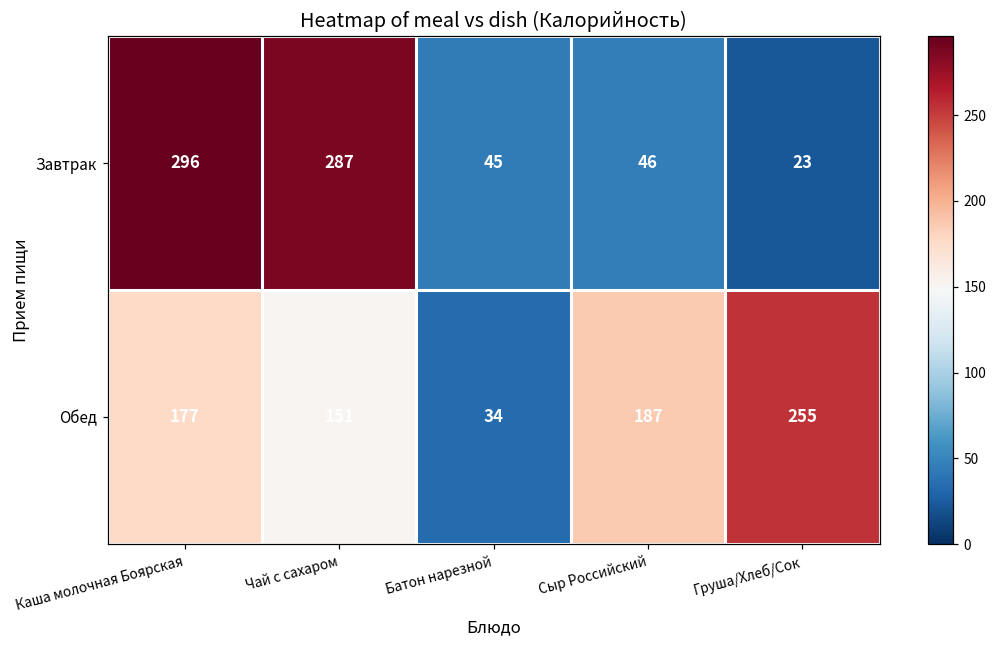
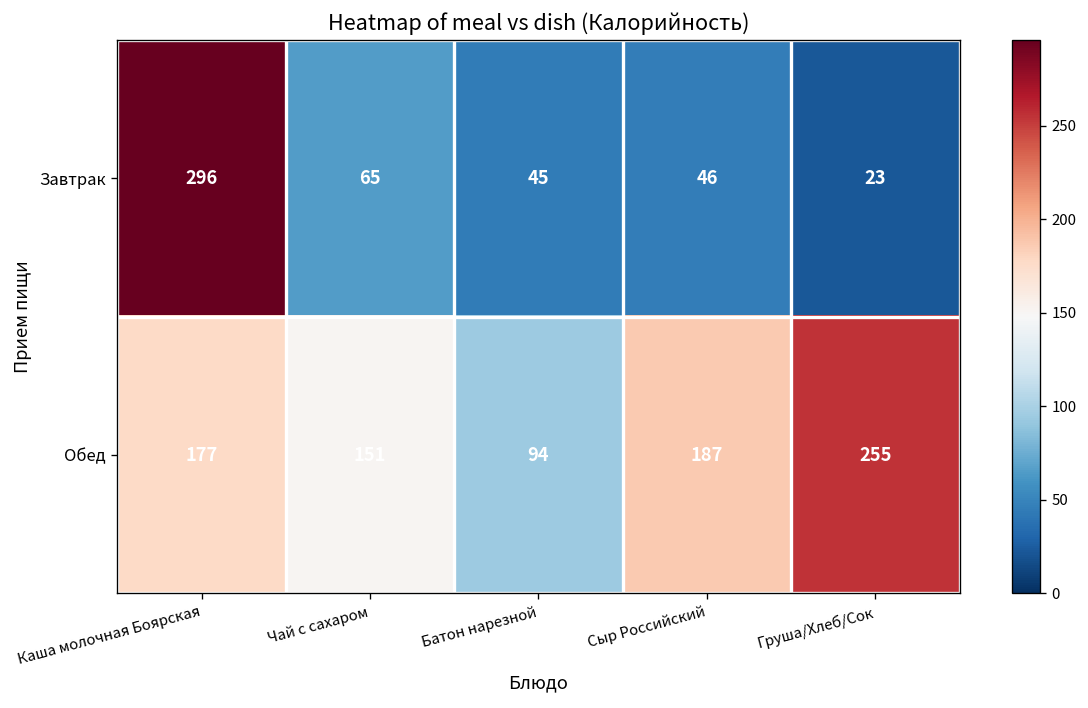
Завтрак, Чай с сахаром: 287 -> 65
Обед, Батон нарезной: 34 -> 94
